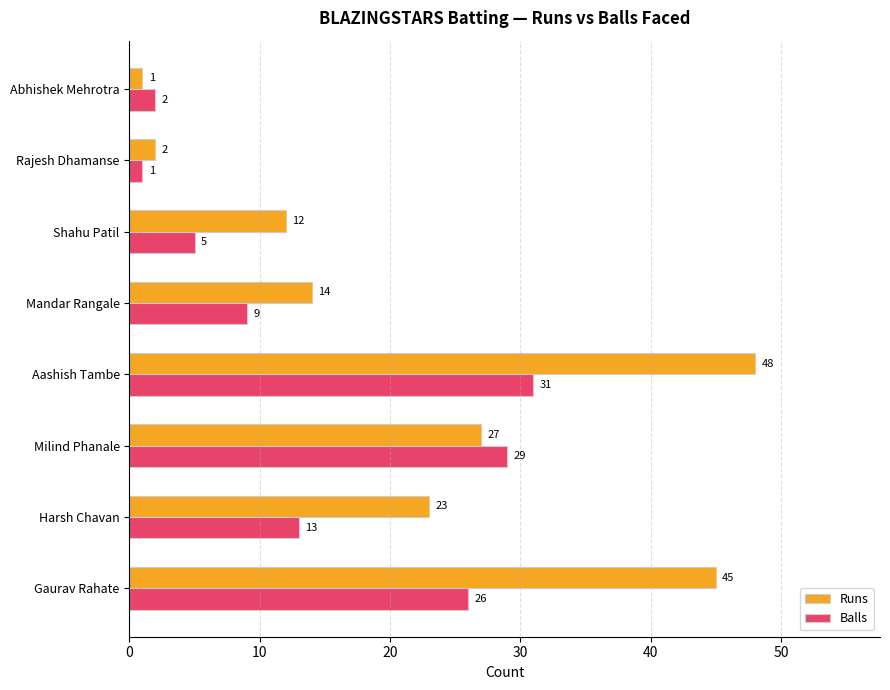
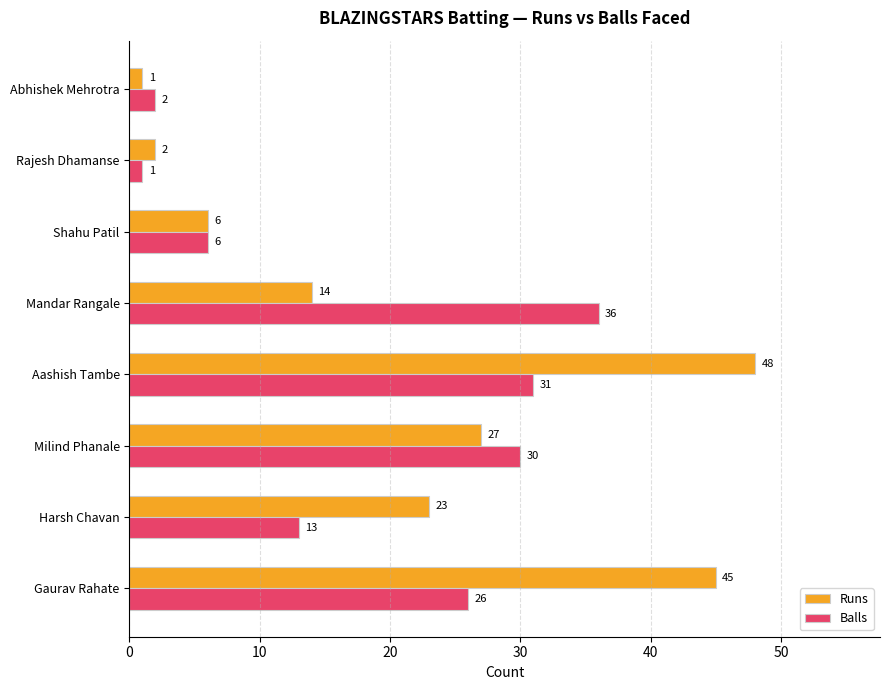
Runs, Shahu Patil: 12 -> 6
Balls, Shahu Patil: 5 -> 6
Balls, Mandar Rangale: 9 -> 36
Balls, Milind Phanale: 29 -> 30
